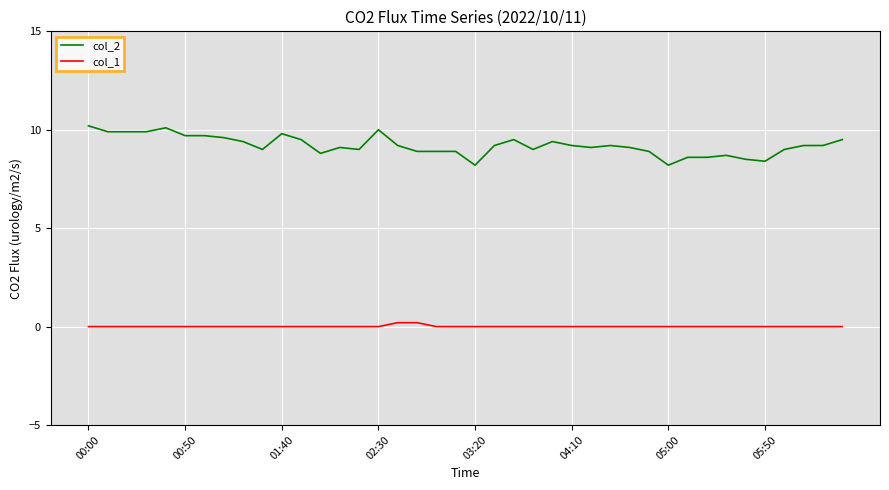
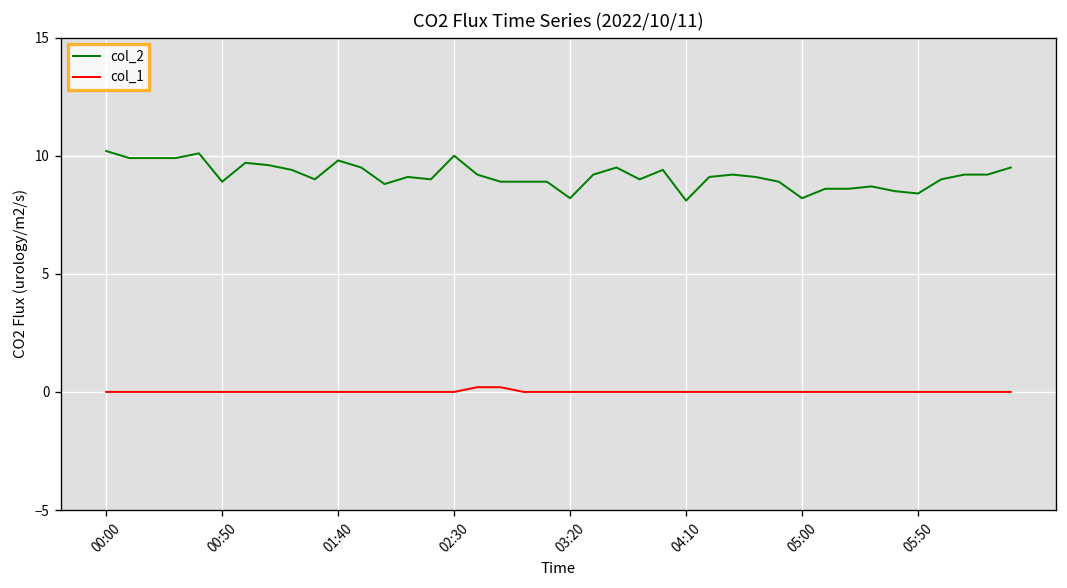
col_2, 00:50: 9.7 -> 8.9
col_2, 04:10: 9.2 -> 8.1
